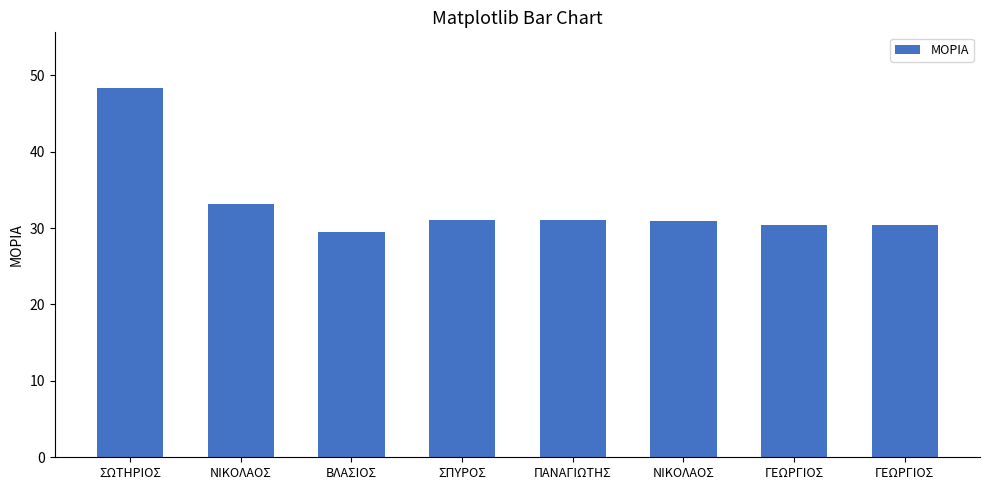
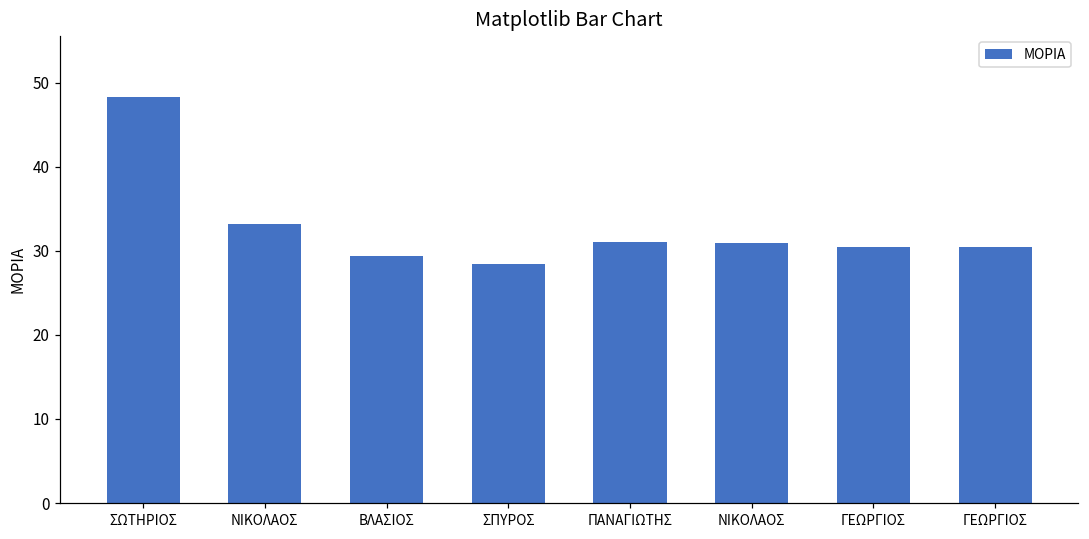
ΣΠΥΡΟΣ: 31 -> 28
